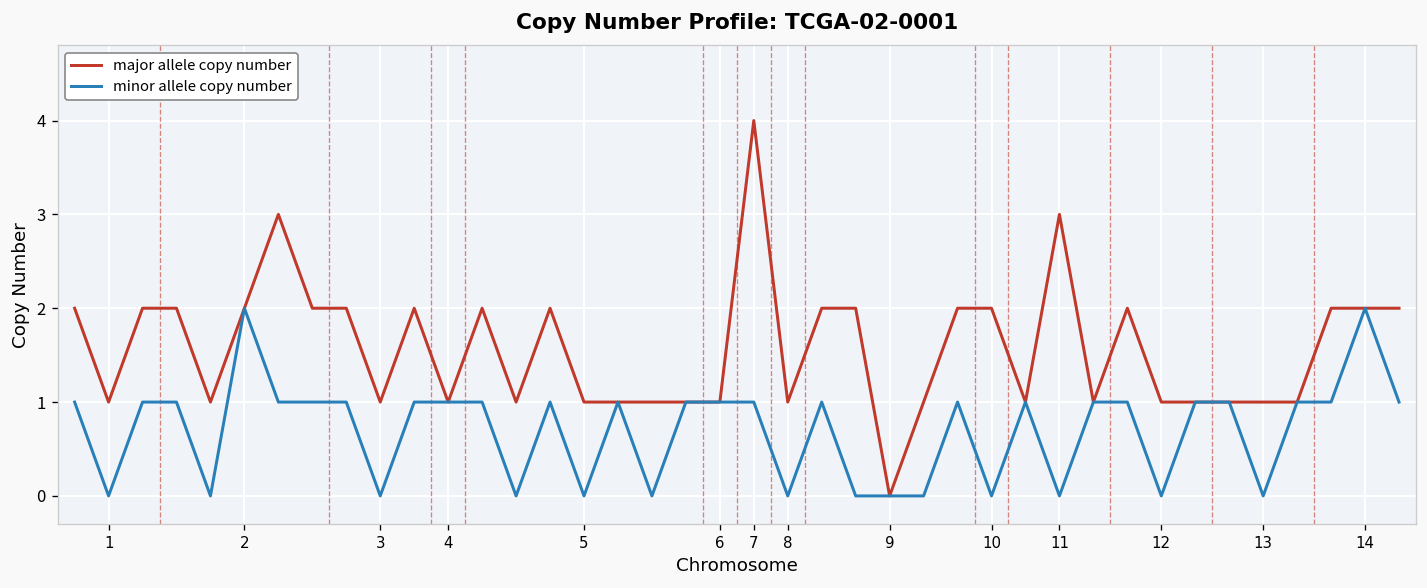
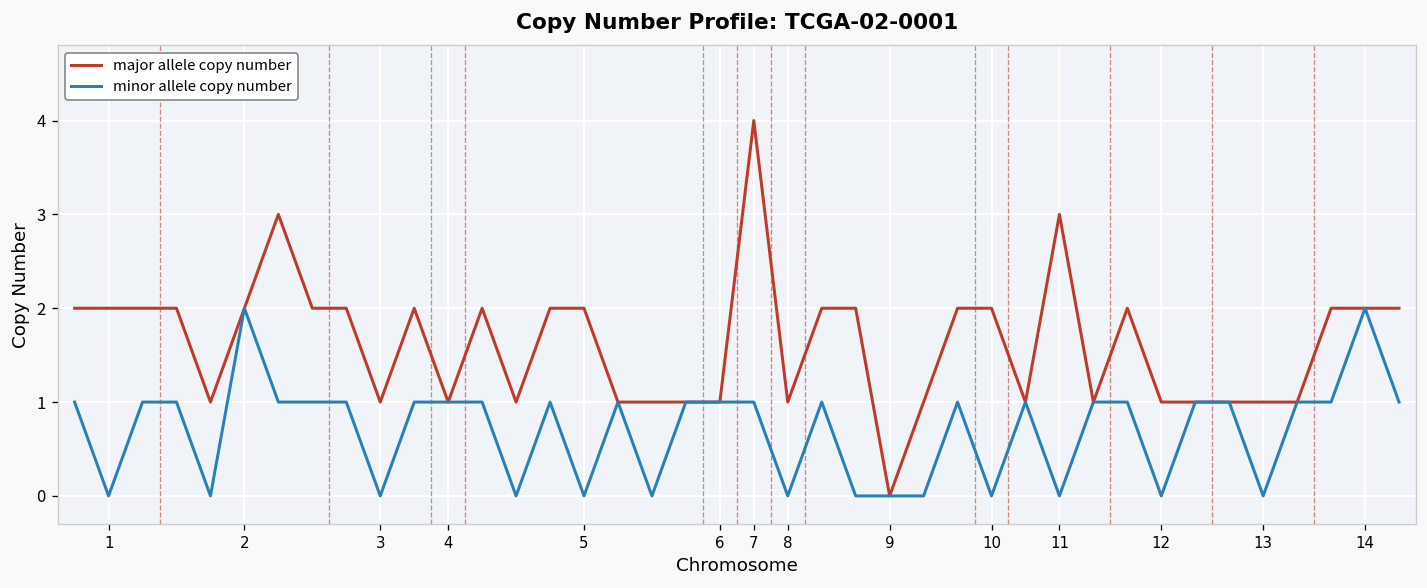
major allele copy number, 1: 1 -> 2
major allele copy number, 5: 1 -> 2
